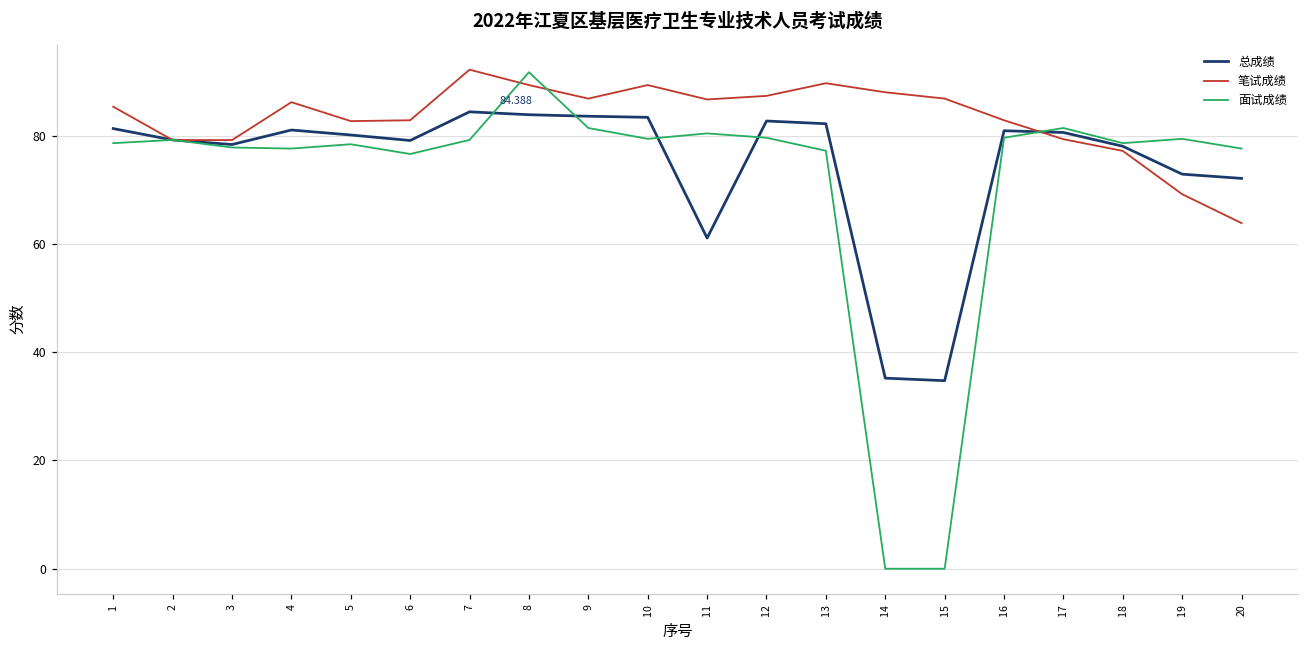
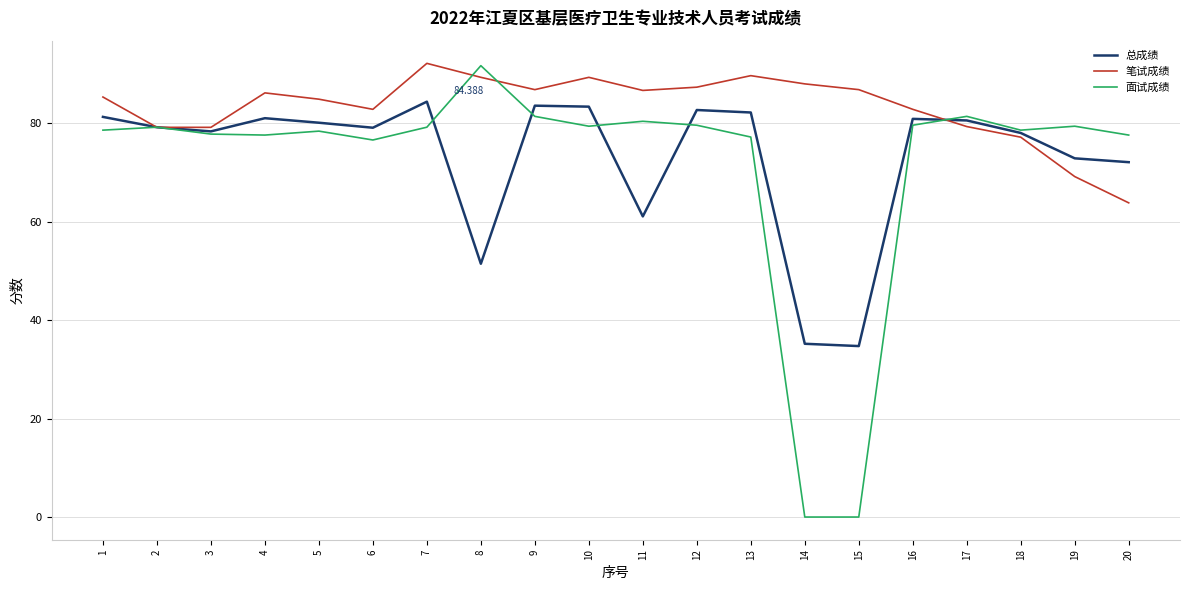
笔试成绩, 5: 83 -> 85
总成绩, 8: 84 -> 51
